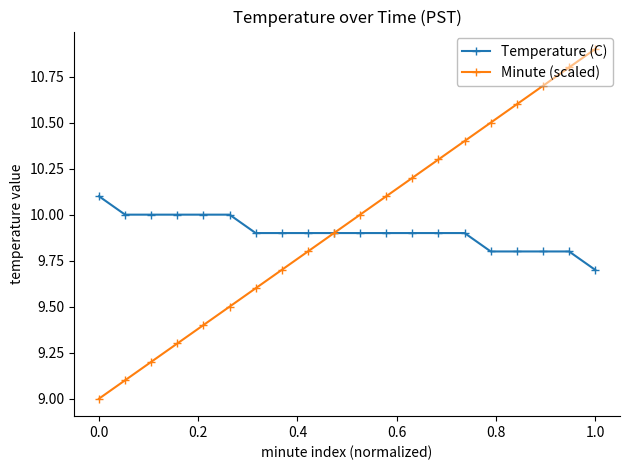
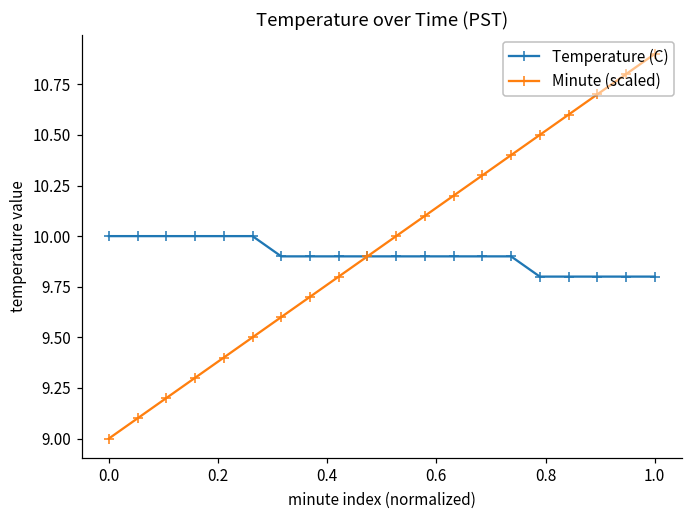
Temperature (C), 0.0: 10.1 -> 10.0
Temperature (C), 1.0: 9.7 -> 9.8
